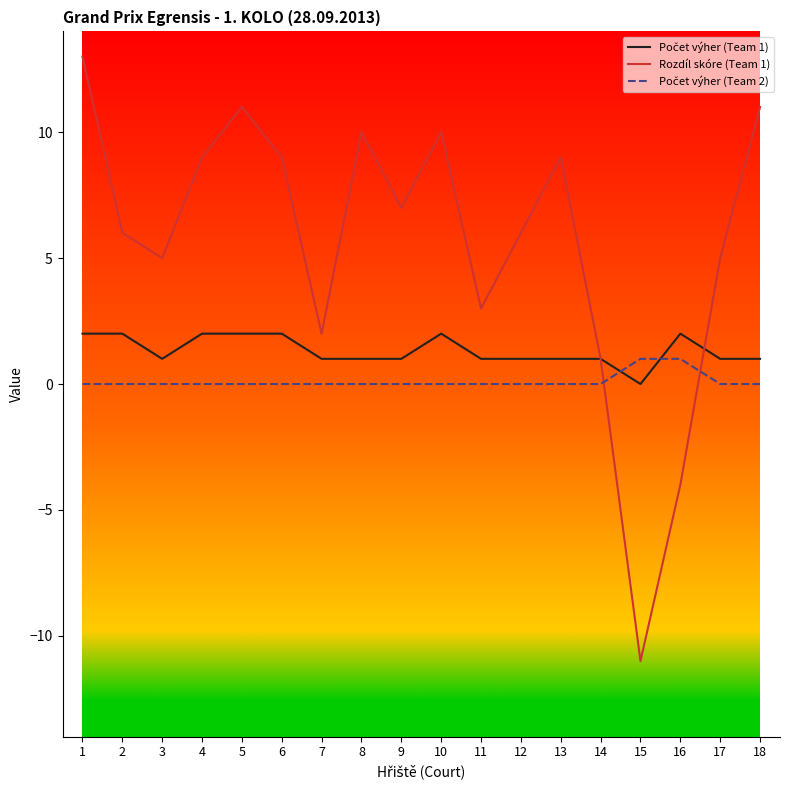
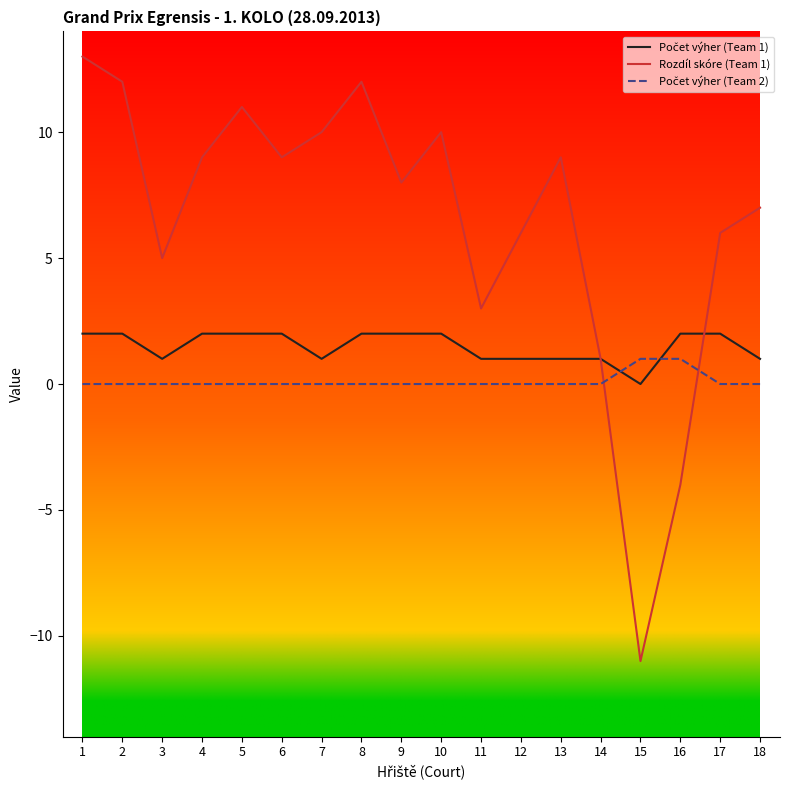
Rozdíl skóre (Team 1), 2: 6 -> 12
Rozdíl skóre (Team 1), 7: 2 -> 10
Počet výher (Team 1), 8: 1 -> 2
Rozdíl skóre (Team 1), 8: 10 -> 12
Počet výher (Team 1), 9: 1 -> 2
Rozdíl skóre (Team 1), 9: 7 -> 8
Počet výher (Team 1), 17: 1 -> 2
Rozdíl skóre (Team 1), 17: 5 -> 6
Rozdíl skóre (Team 1), 18: 11 -> 7
